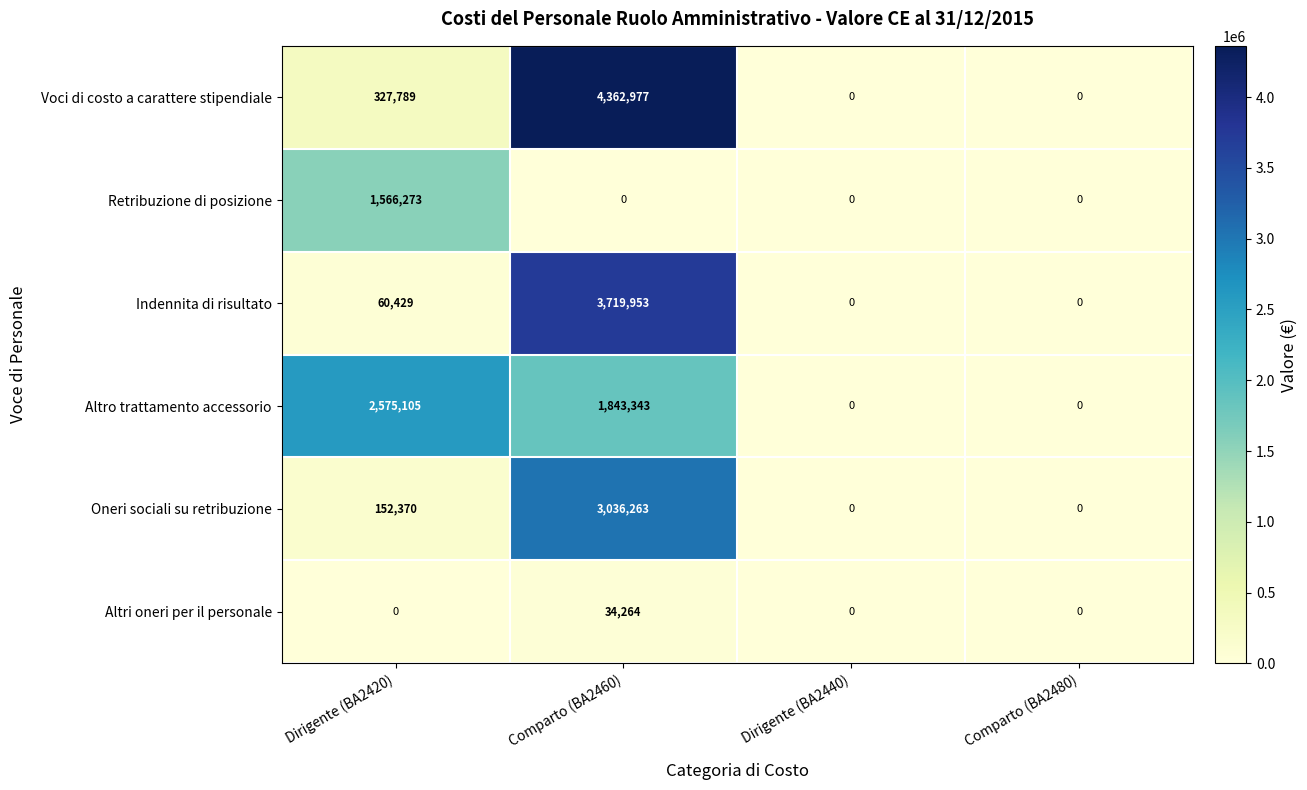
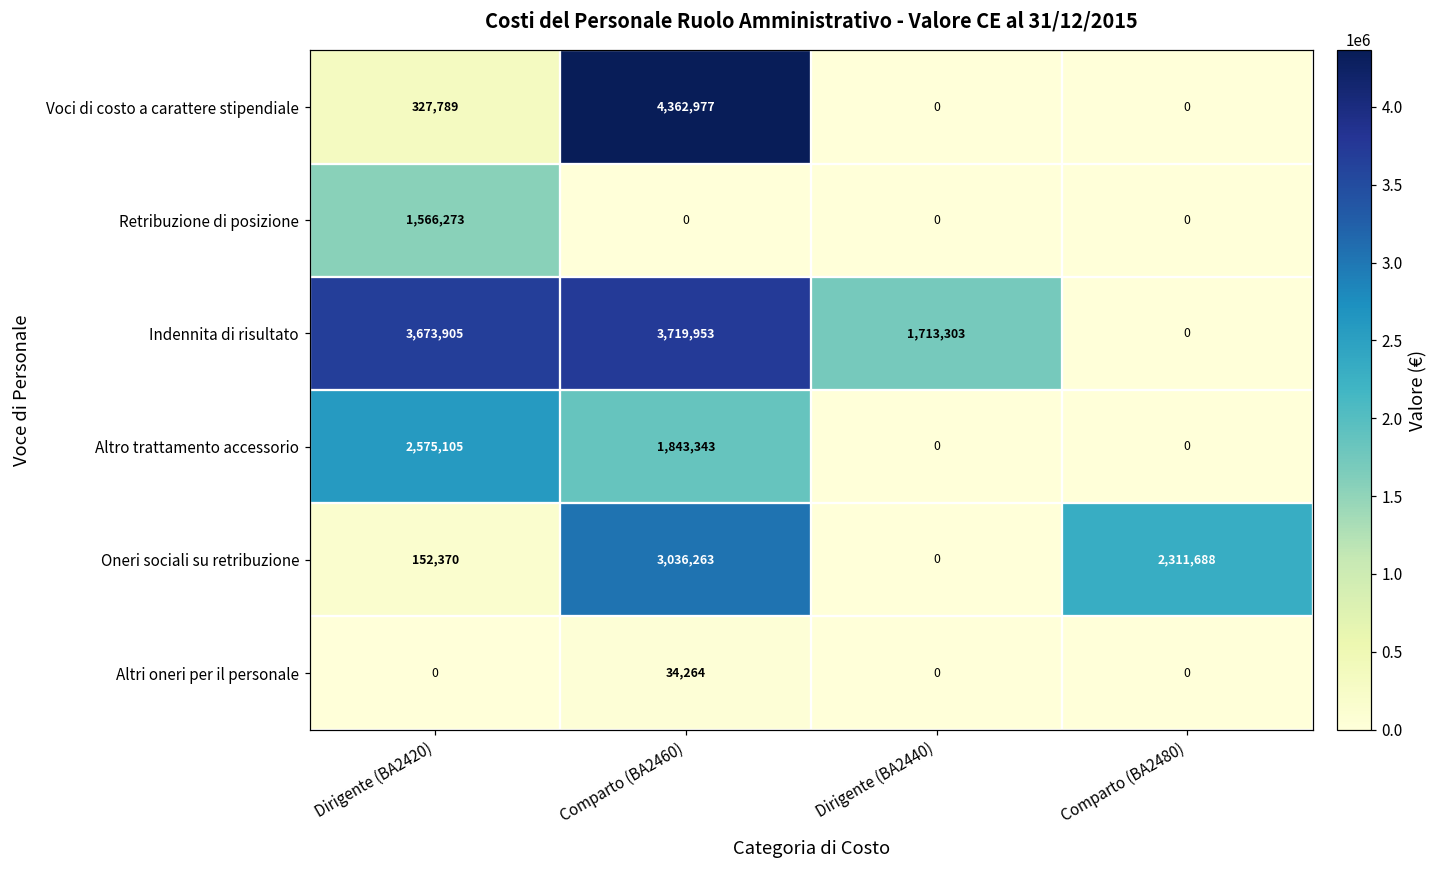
Indennita di risultato, Dirigente (BA2420): 60,429 -> 3,673,905
Indennita di risultato, Dirigente (BA2440): 0 -> 1,713,303
Oneri sociali su retribuzione, Comparto (BA2480): 0 -> 2,311,688
